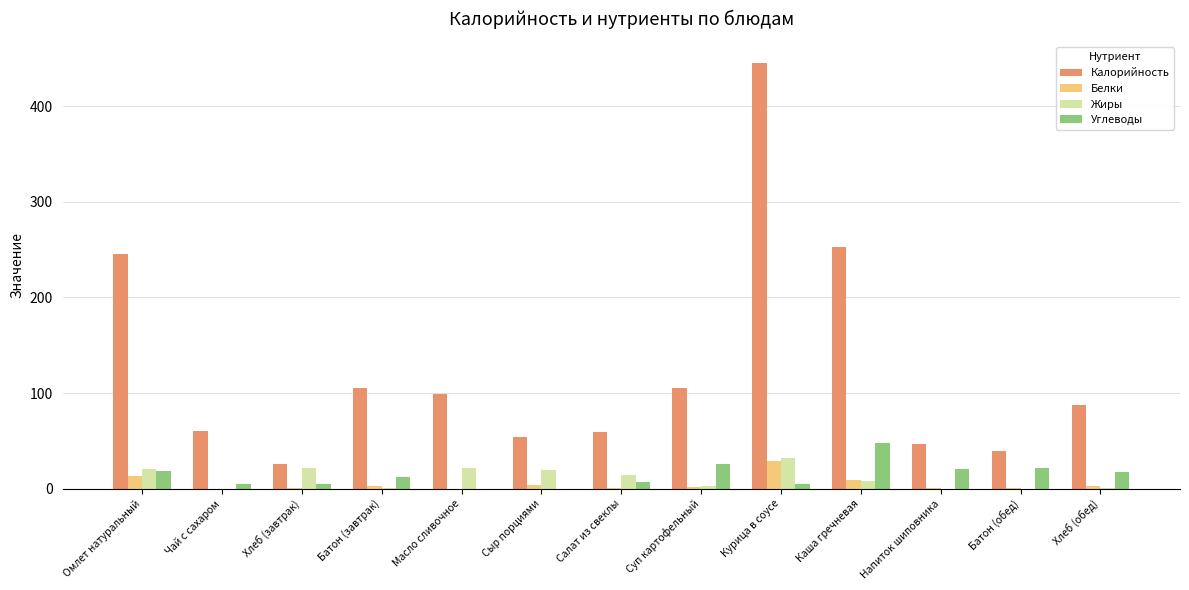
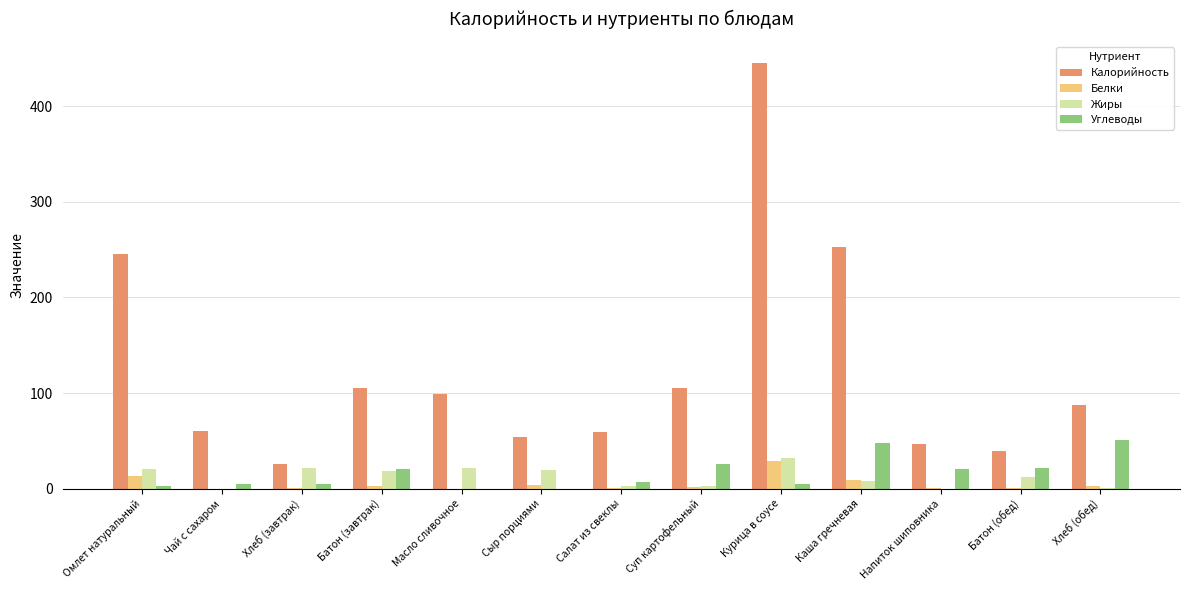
Углеводы, Омлет натуральный: 20 -> 0
Жиры, Батон (завтрак): 0 -> 20
Углеводы, Батон (завтрак): 10 -> 20
Жиры, Салат из свеклы: 10 -> 0
Жиры, Батон (обед): 0 -> 10
Углеводы, Хлеб (обед): 20 -> 50
